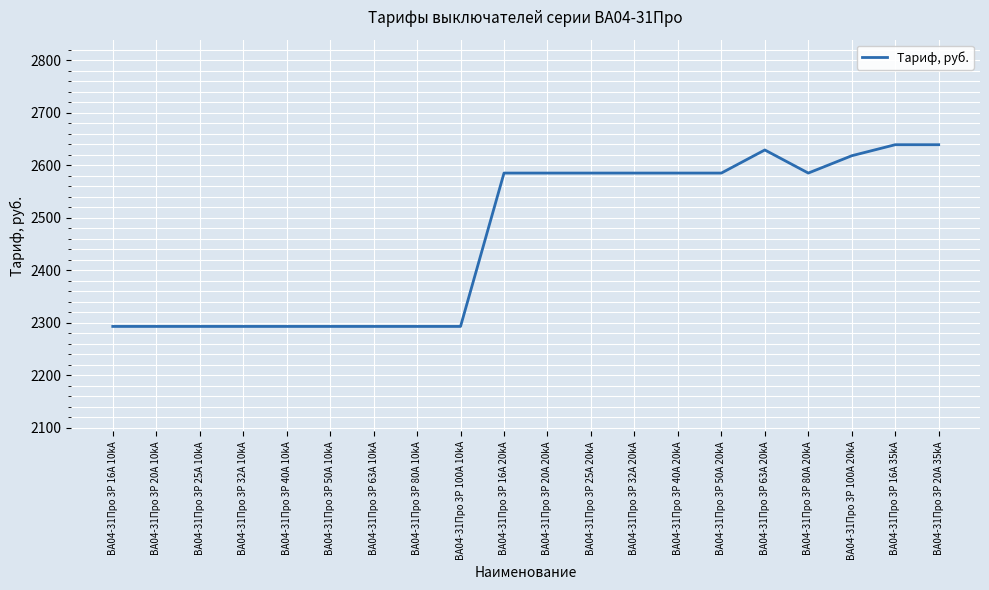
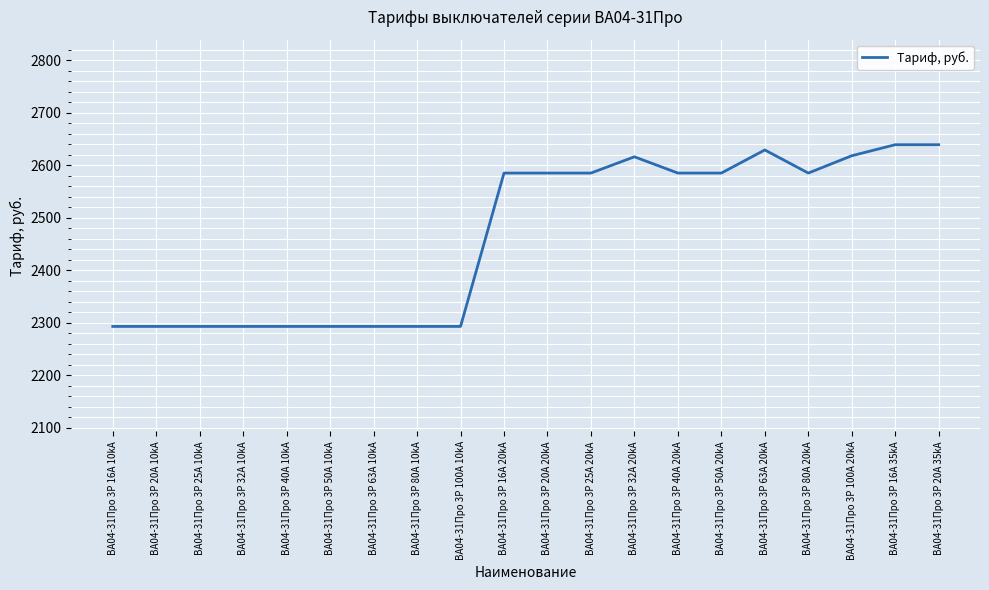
ВА04-31Про 3P 32А 20kA: 2590 -> 2620
